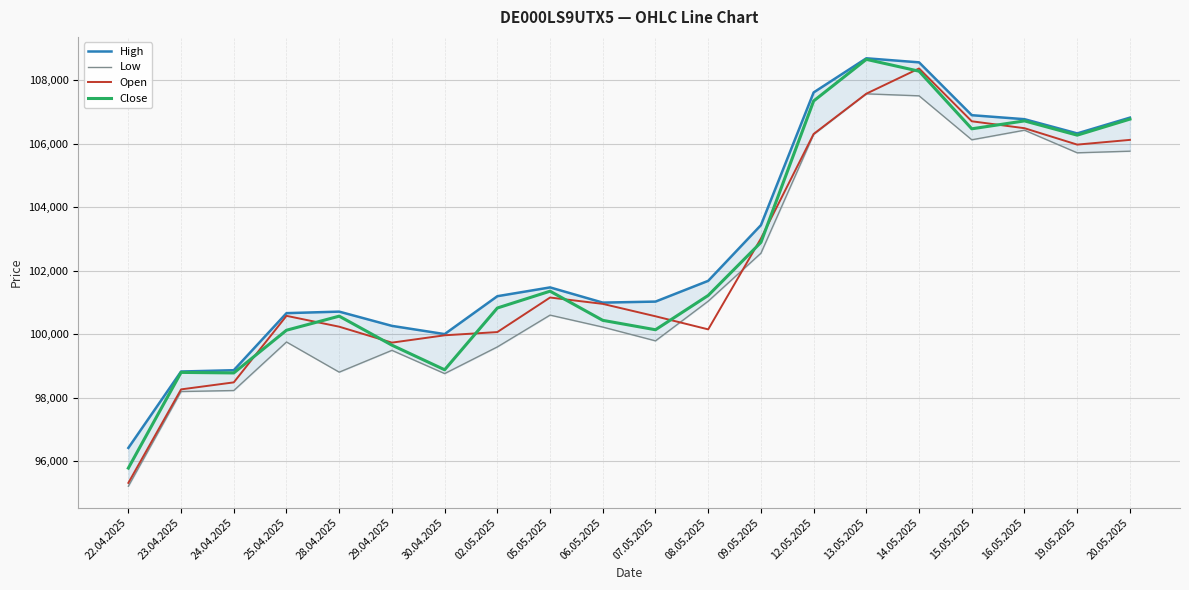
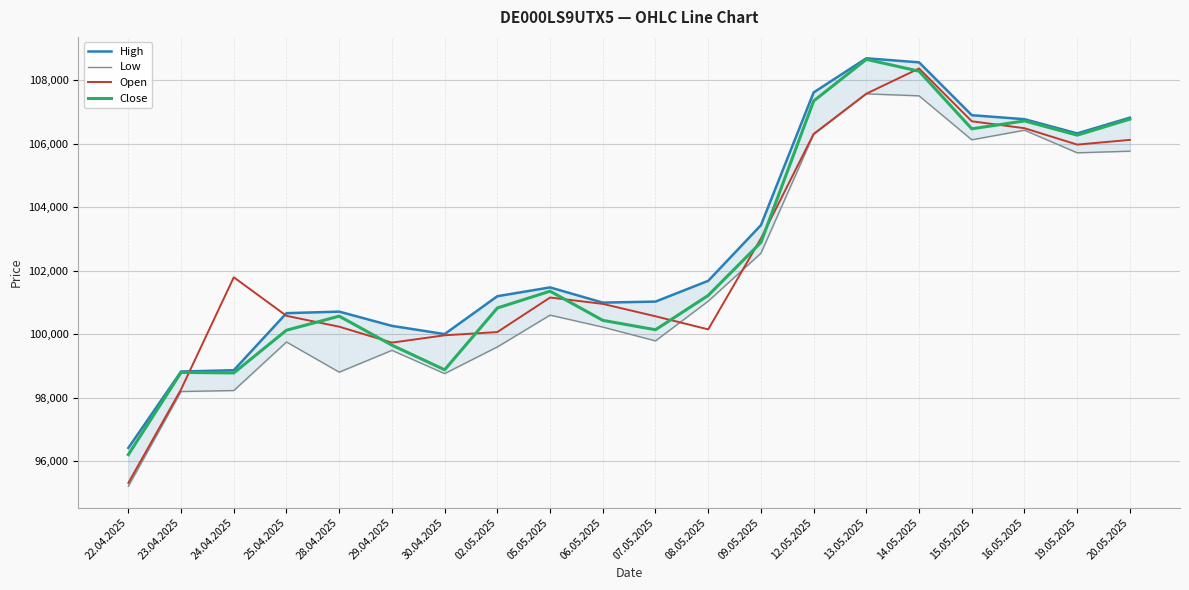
Close, 22.04.2025: 95,800 -> 96,200
Open, 24.04.2025: 98,500 -> 101,800
